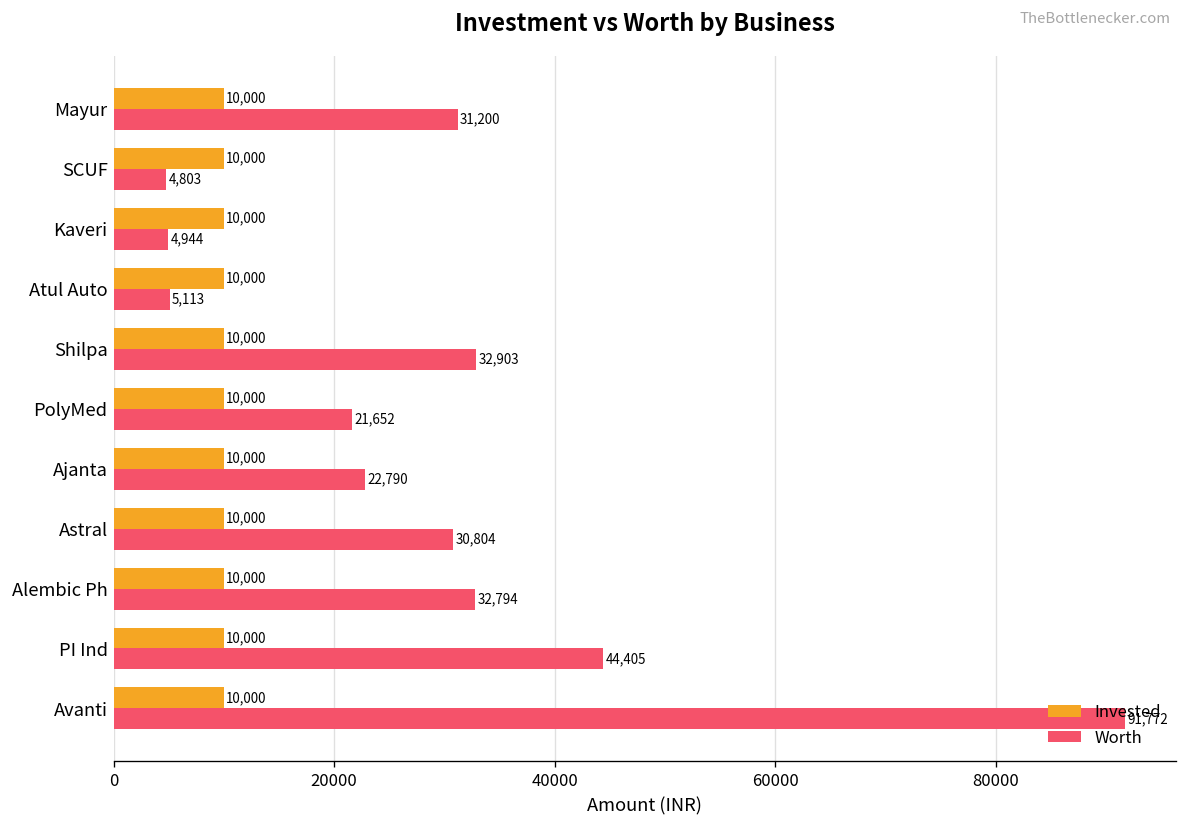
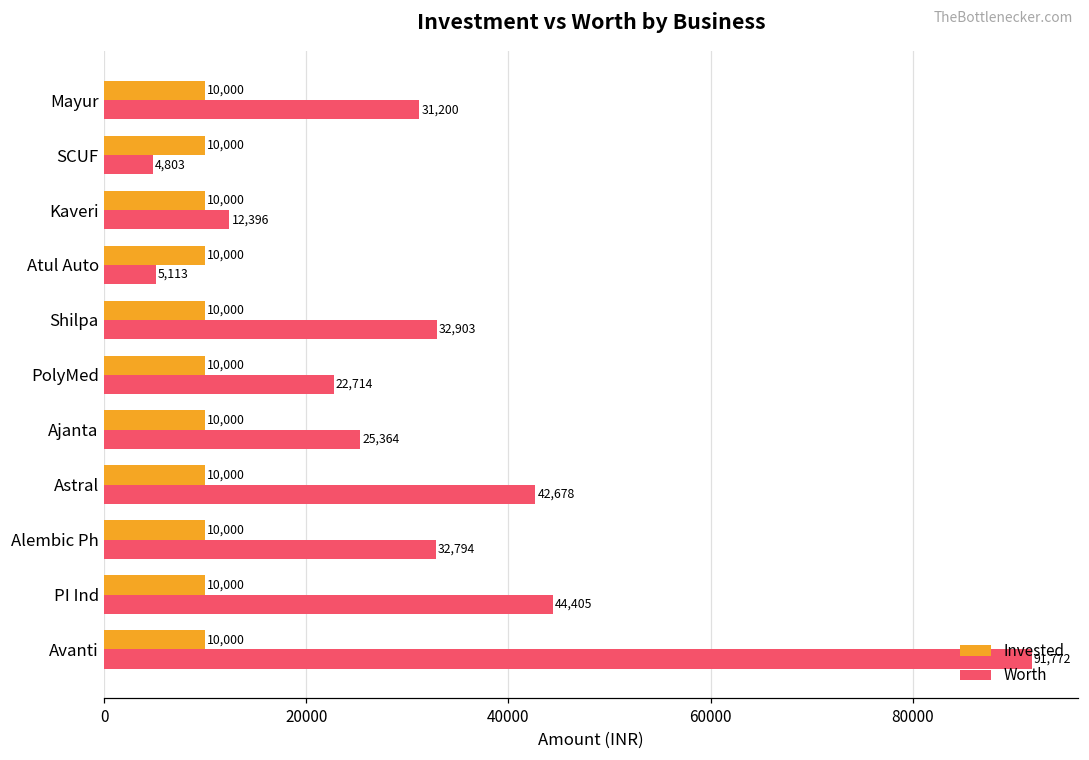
Worth, Kaveri: 4,944 -> 12,396
Worth, PolyMed: 21,652 -> 22,714
Worth, Ajanta: 22,790 -> 25,364
Worth, Astral: 30,804 -> 42,678
